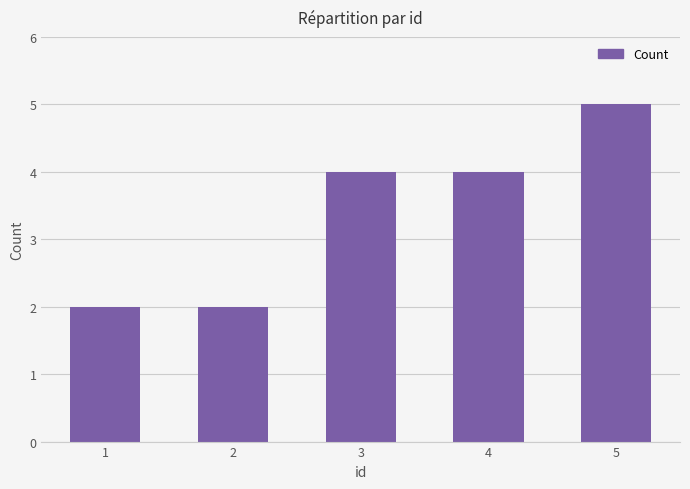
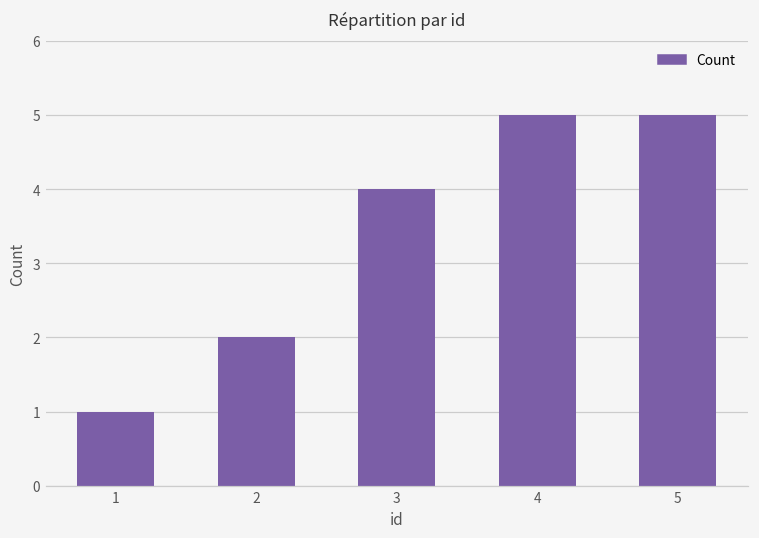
1: 2 -> 1
4: 4 -> 5
